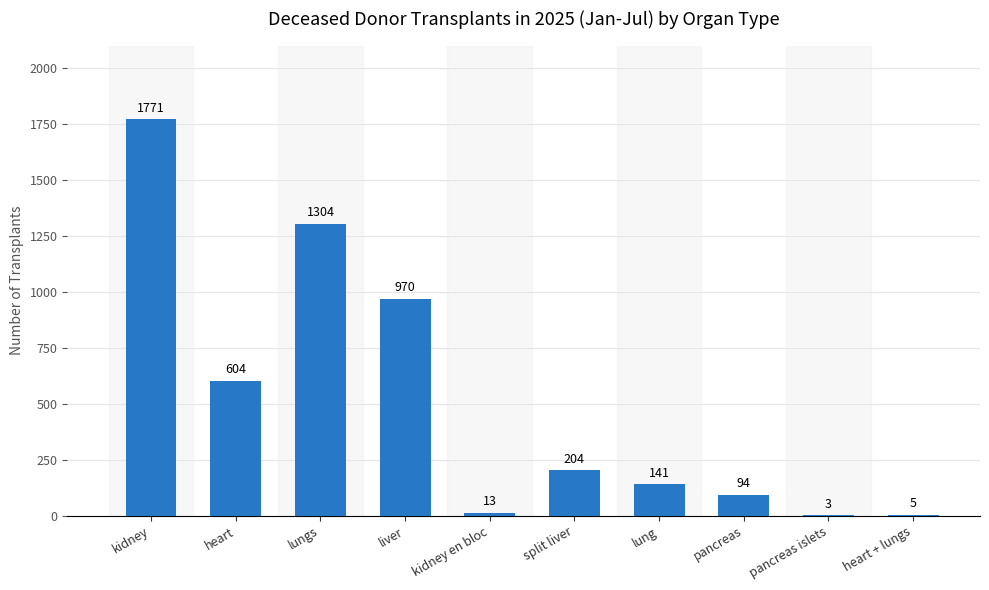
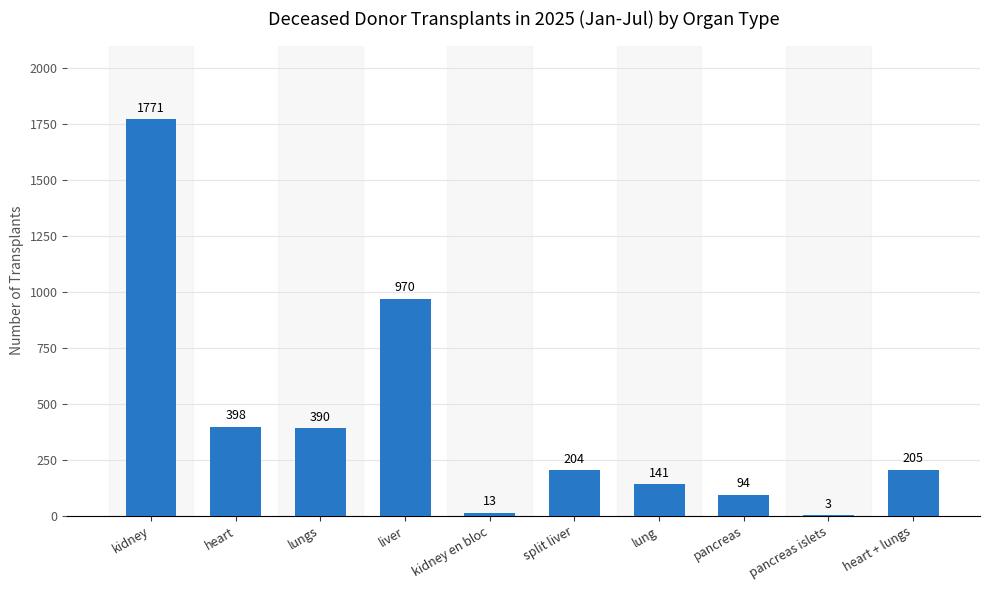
heart: 604 -> 398
lungs: 1304 -> 390
heart + lungs: 5 -> 205
